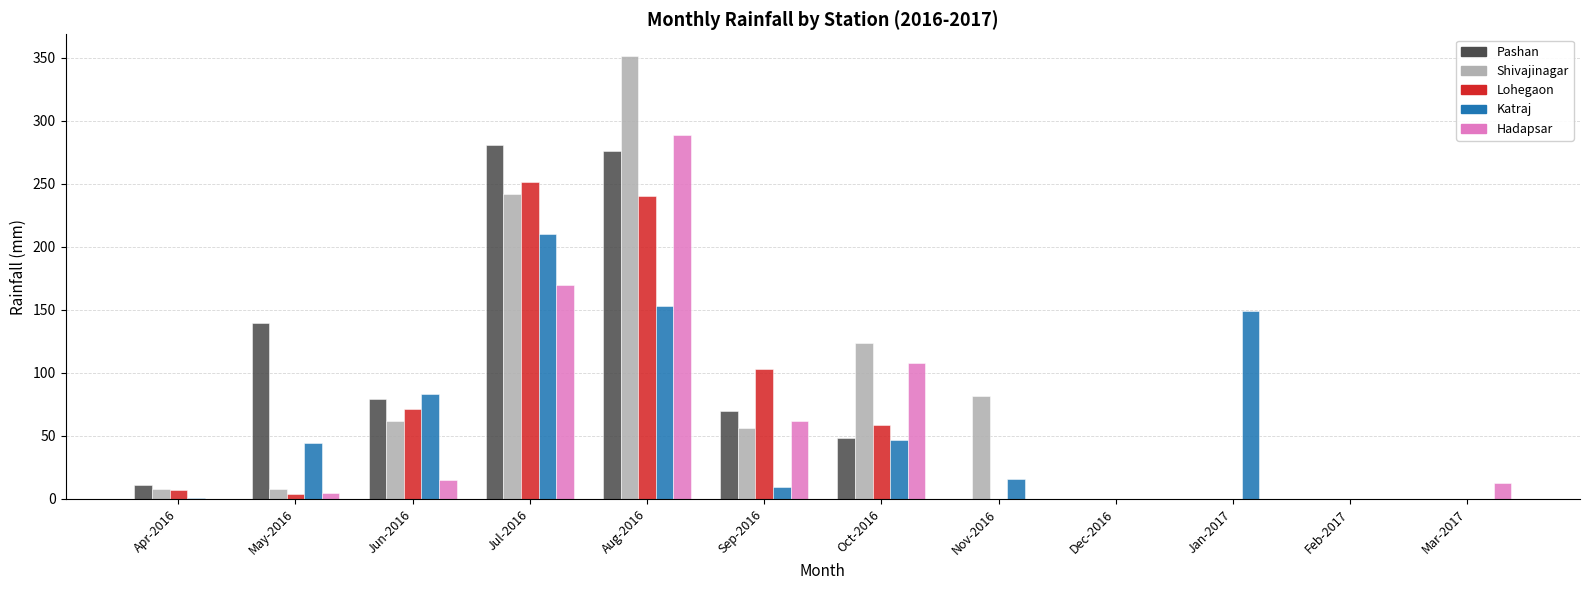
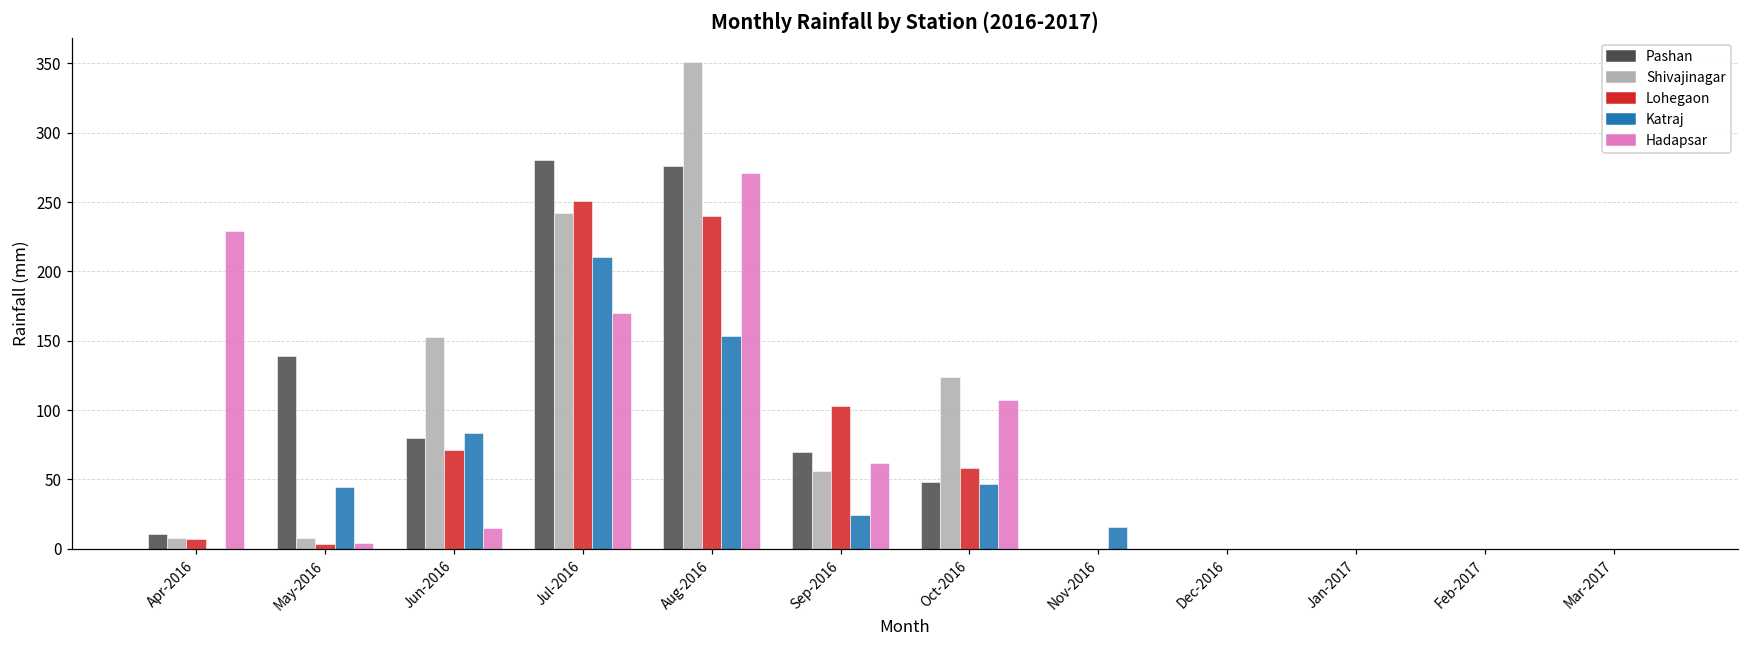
Hadapsar, Apr-2016: 0 -> 229
Shivajinagar, Jun-2016: 62 -> 152
Hadapsar, Aug-2016: 289 -> 271
Katraj, Sep-2016: 9 -> 24
Shivajinagar, Nov-2016: 81 -> 0
Katraj, Jan-2017: 149 -> 0
Hadapsar, Mar-2017: 13 -> 0
